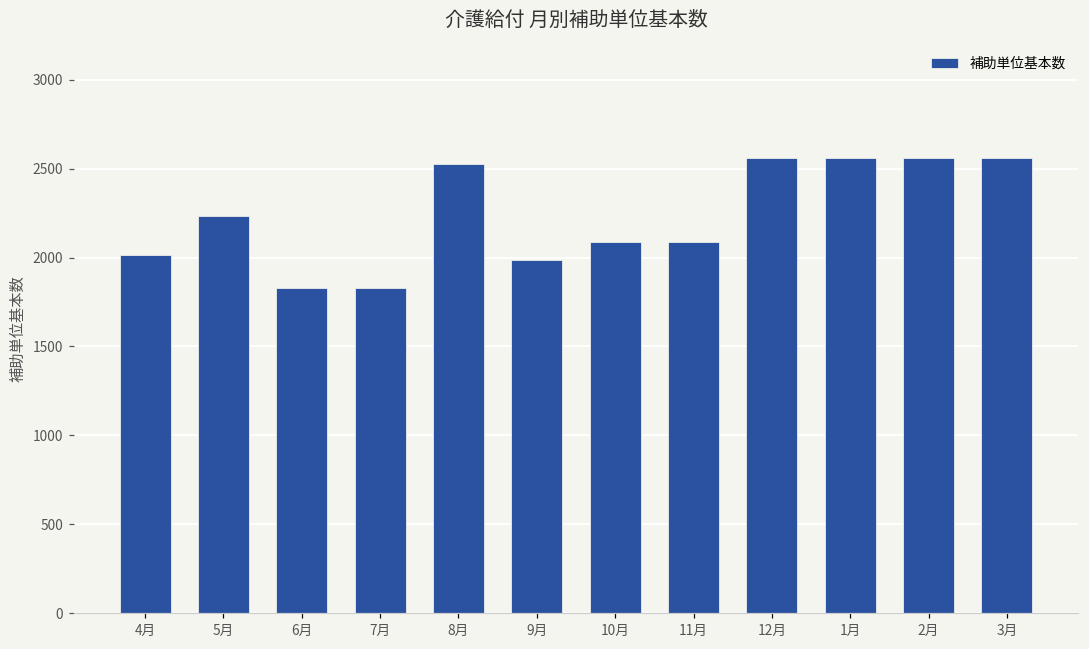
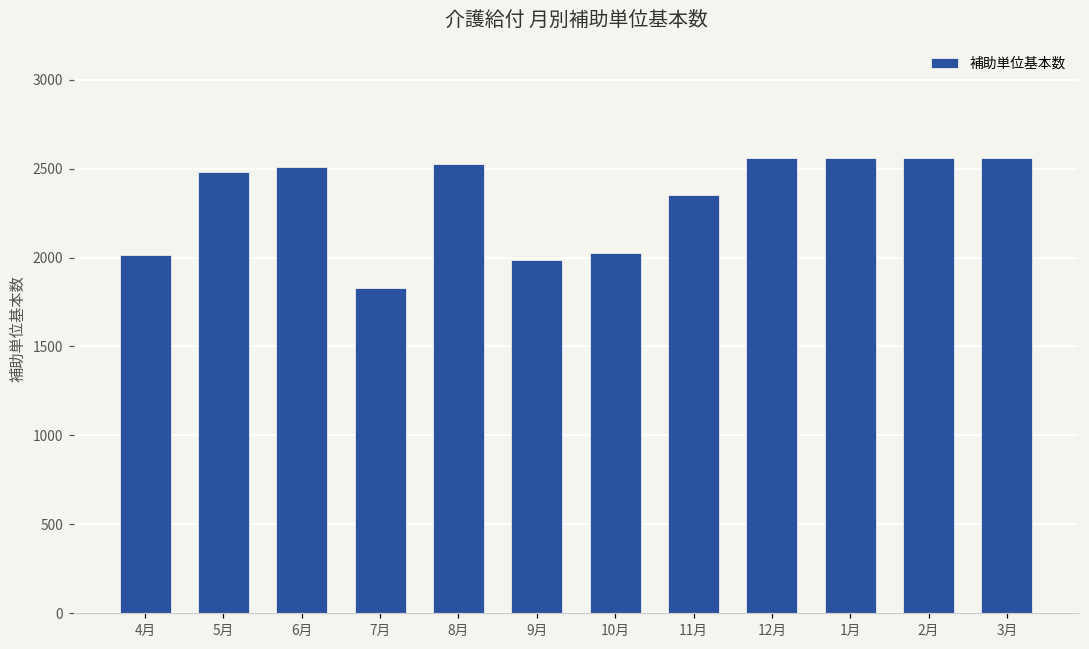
5月: 2230 -> 2480
6月: 1830 -> 2510
10月: 2090 -> 2020
11月: 2090 -> 2350
